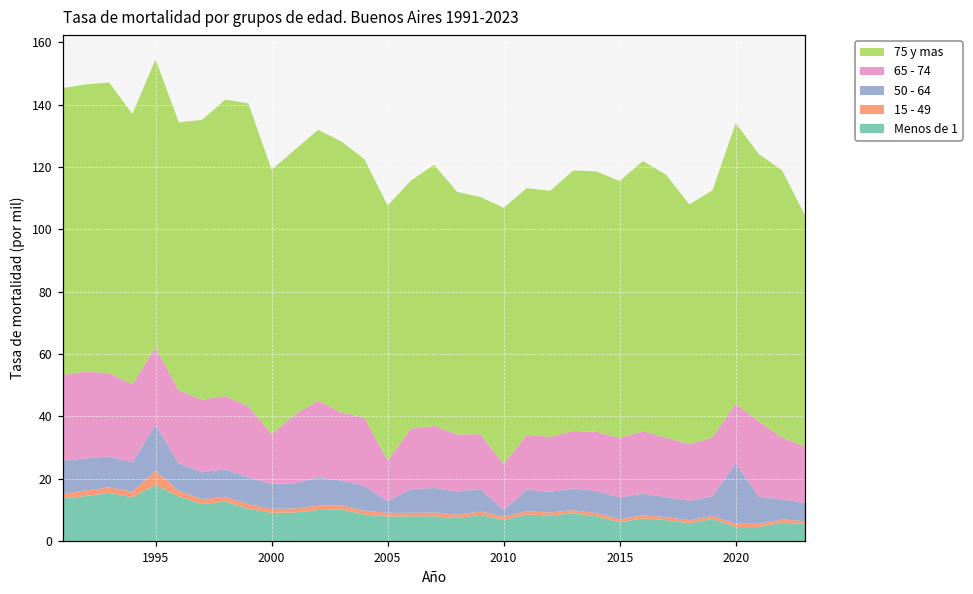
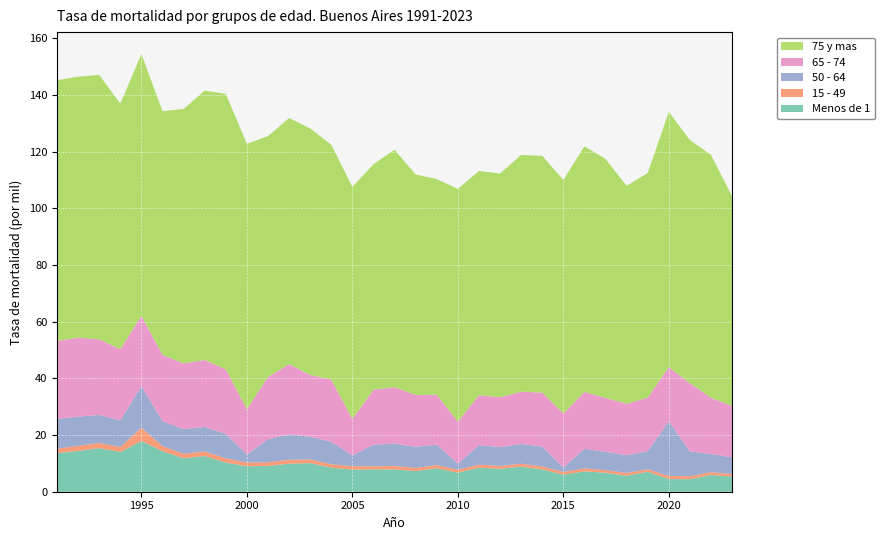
50 - 64, 2000: 8 -> 3
75 y mas, 2000: 85 -> 94
50 - 64, 2015: 7 -> 2
